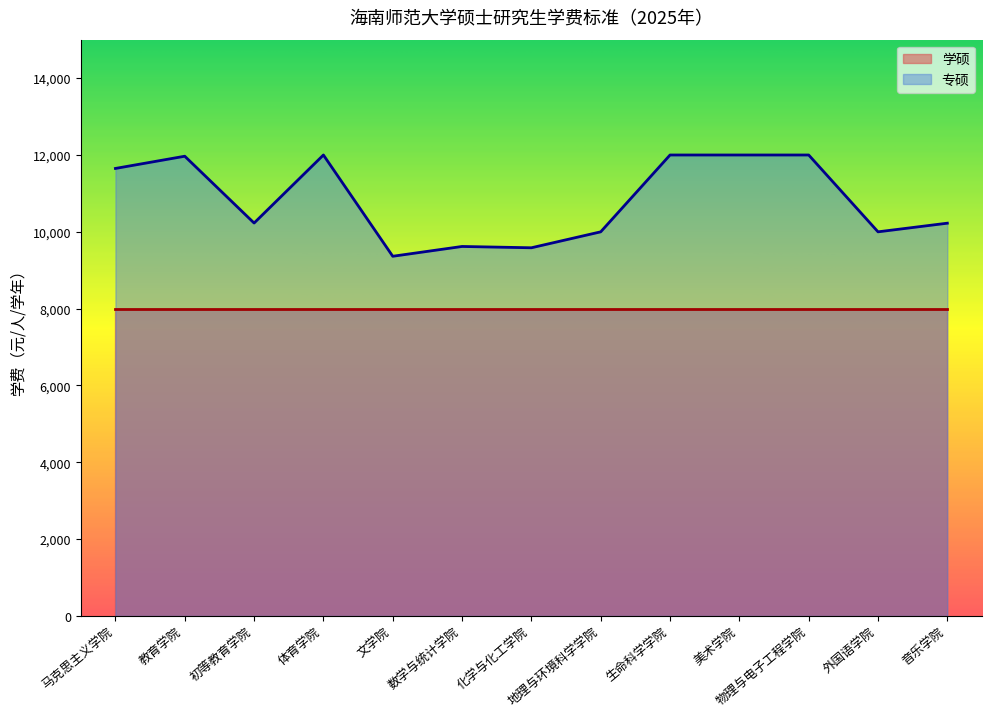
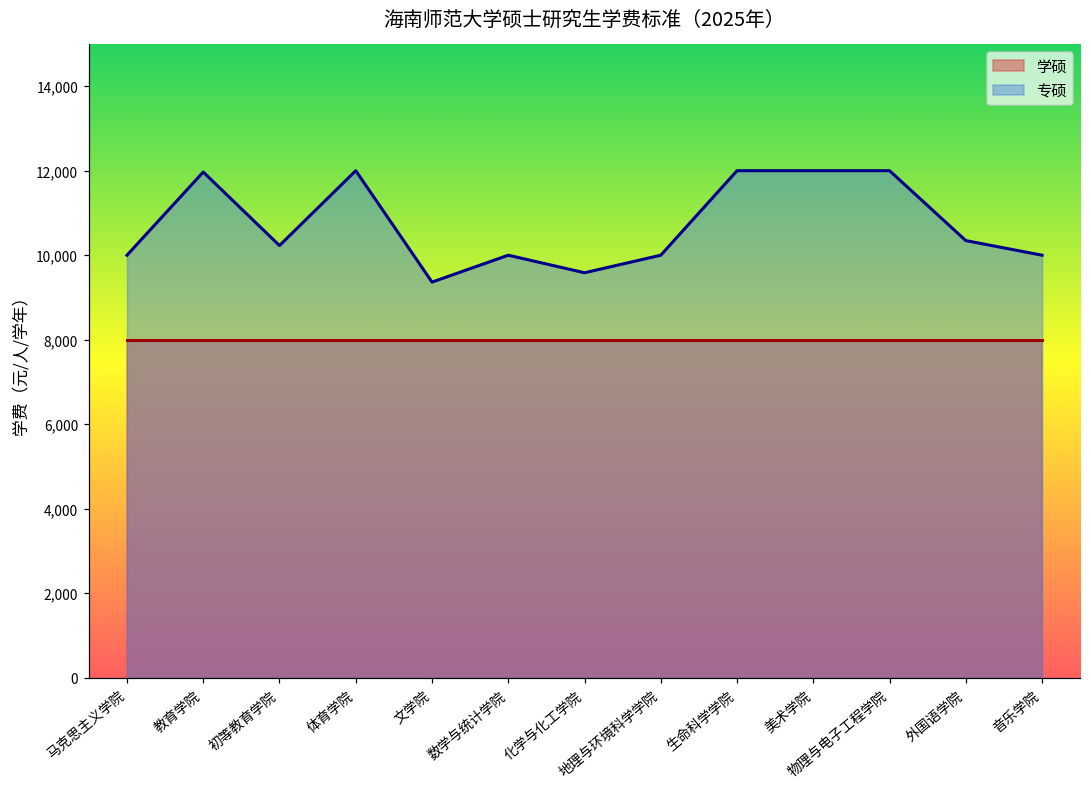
专硕, 马克思主义学院: 11,700 -> 10,000
专硕, 数学与统计学院: 9,600 -> 10,000
专硕, 外国语学院: 10,000 -> 10,300
专硕, 音乐学院: 10,200 -> 10,000
